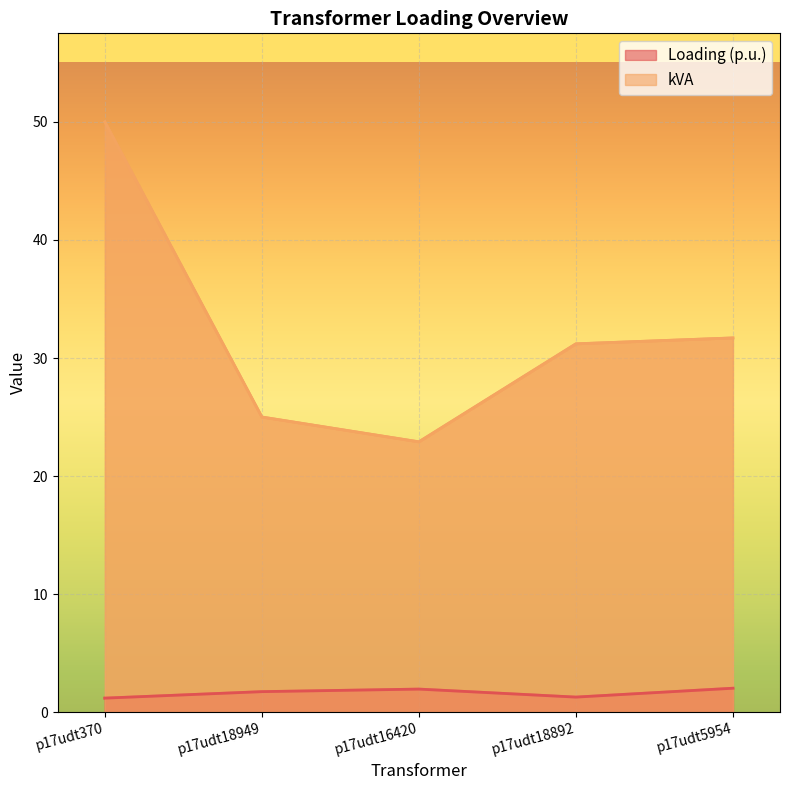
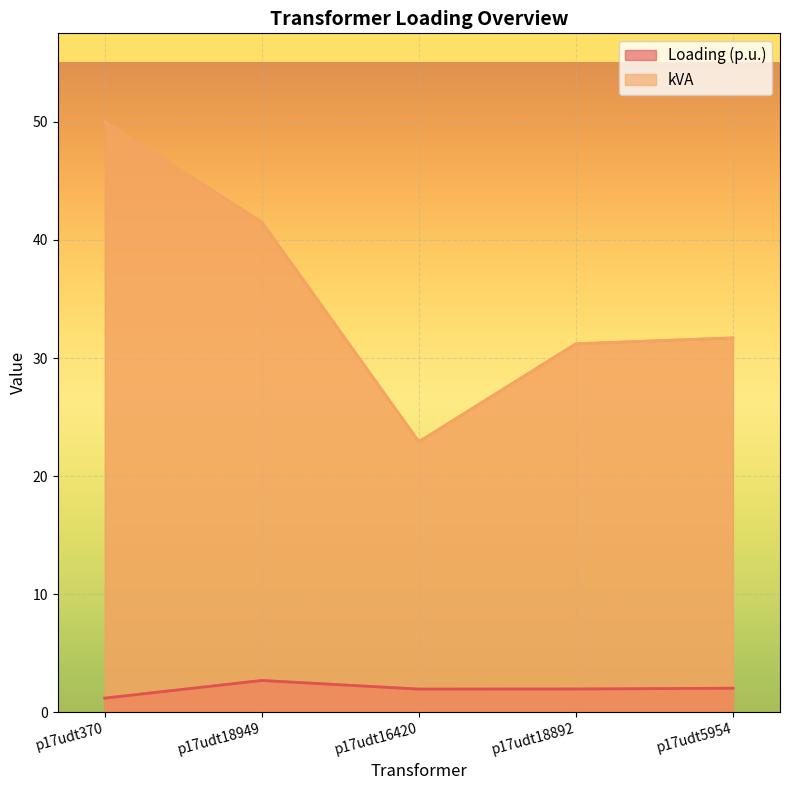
Loading (p.u.), p17udt18949: 1.7 -> 2.7
kVA, p17udt18949: 25.0 -> 41.5
Loading (p.u.), p17udt18892: 1.3 -> 2.0
